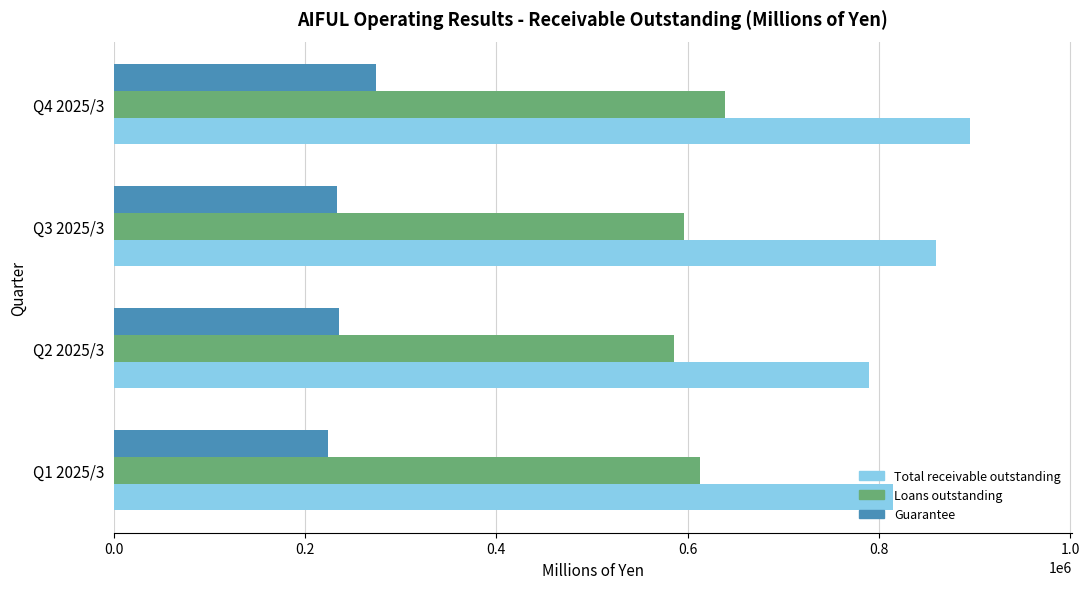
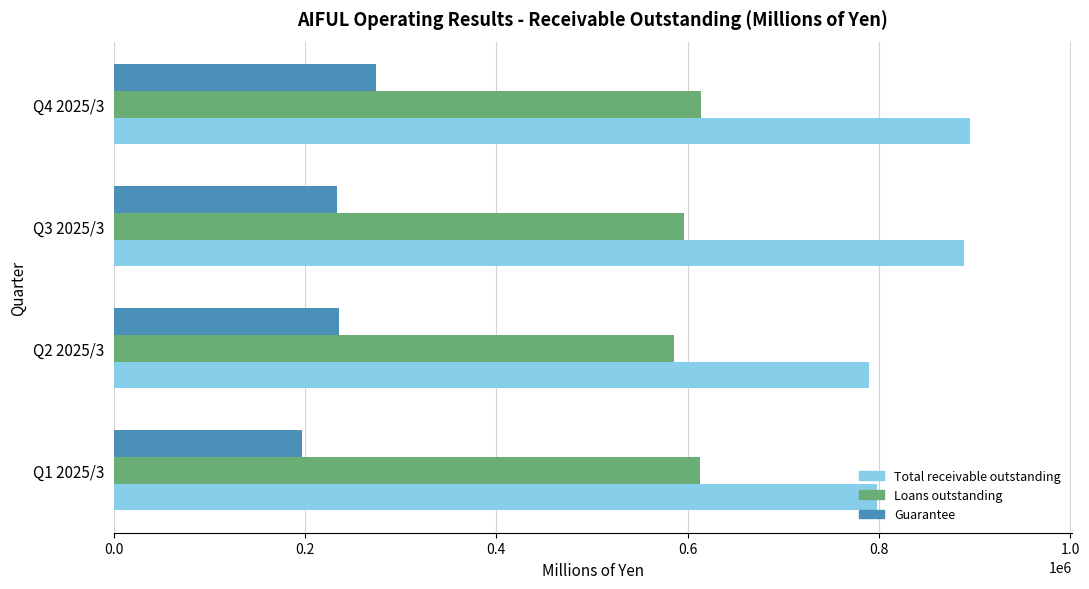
Loans outstanding, Q4 2025/3: 640000 -> 610000
Total receivable outstanding, Q3 2025/3: 860000 -> 890000
Guarantee, Q1 2025/3: 220000 -> 200000
Total receivable outstanding, Q1 2025/3: 810000 -> 800000
